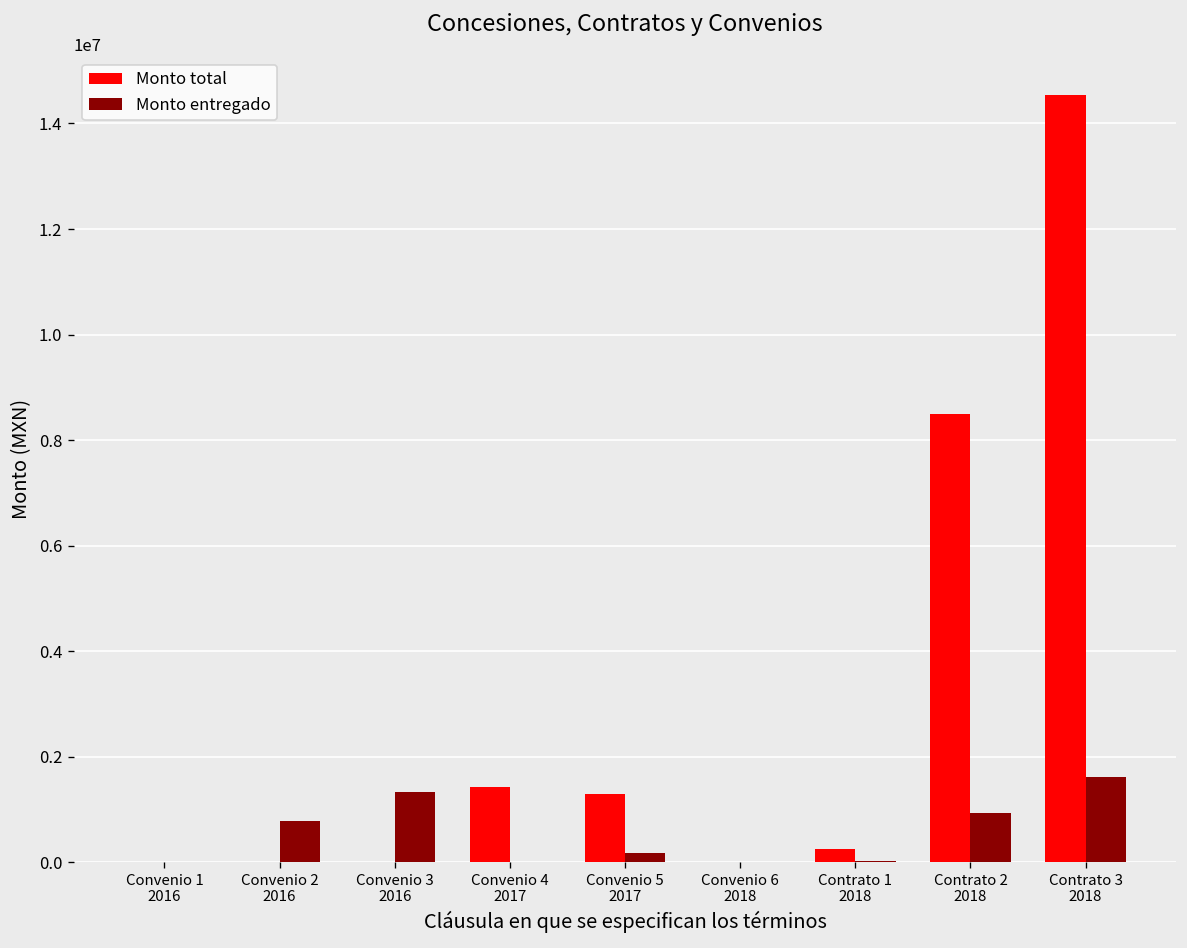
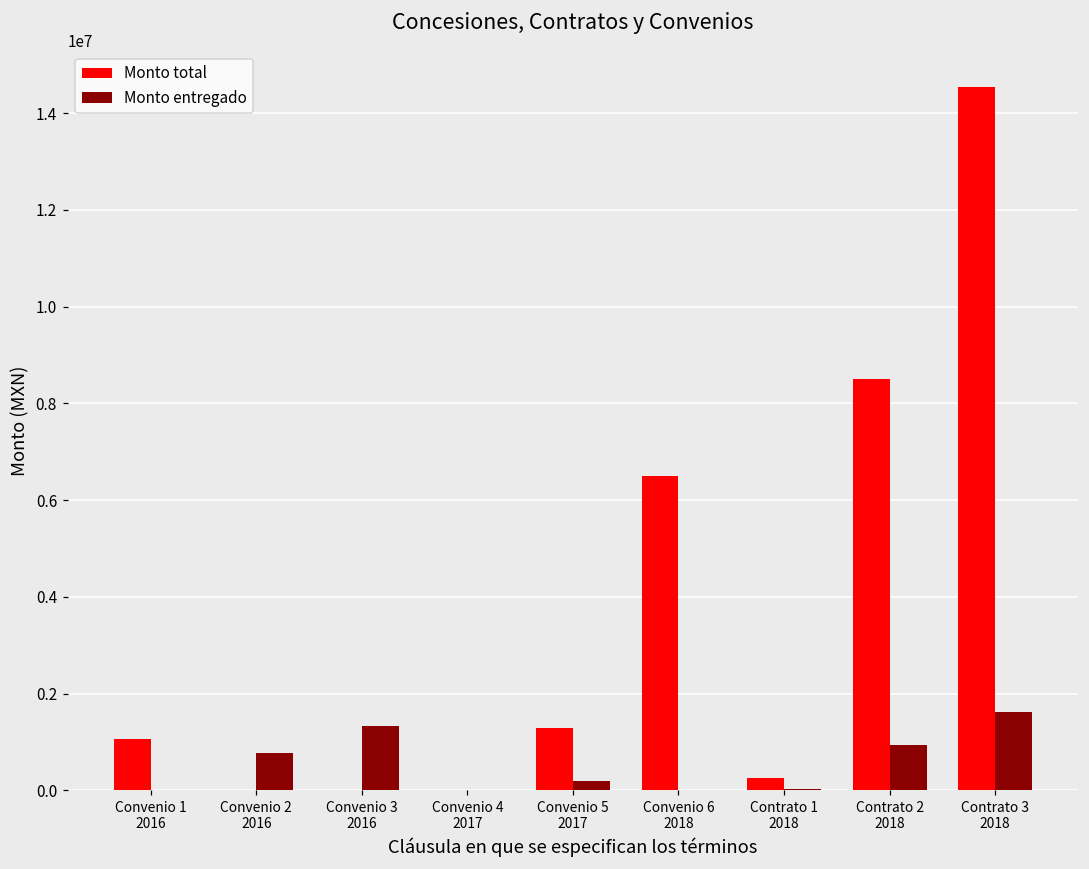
Monto total, Convenio 1 2016: 0 -> 1100000
Monto total, Convenio 4 2017: 1400000 -> 0
Monto total, Convenio 6 2018: 0 -> 6500000
